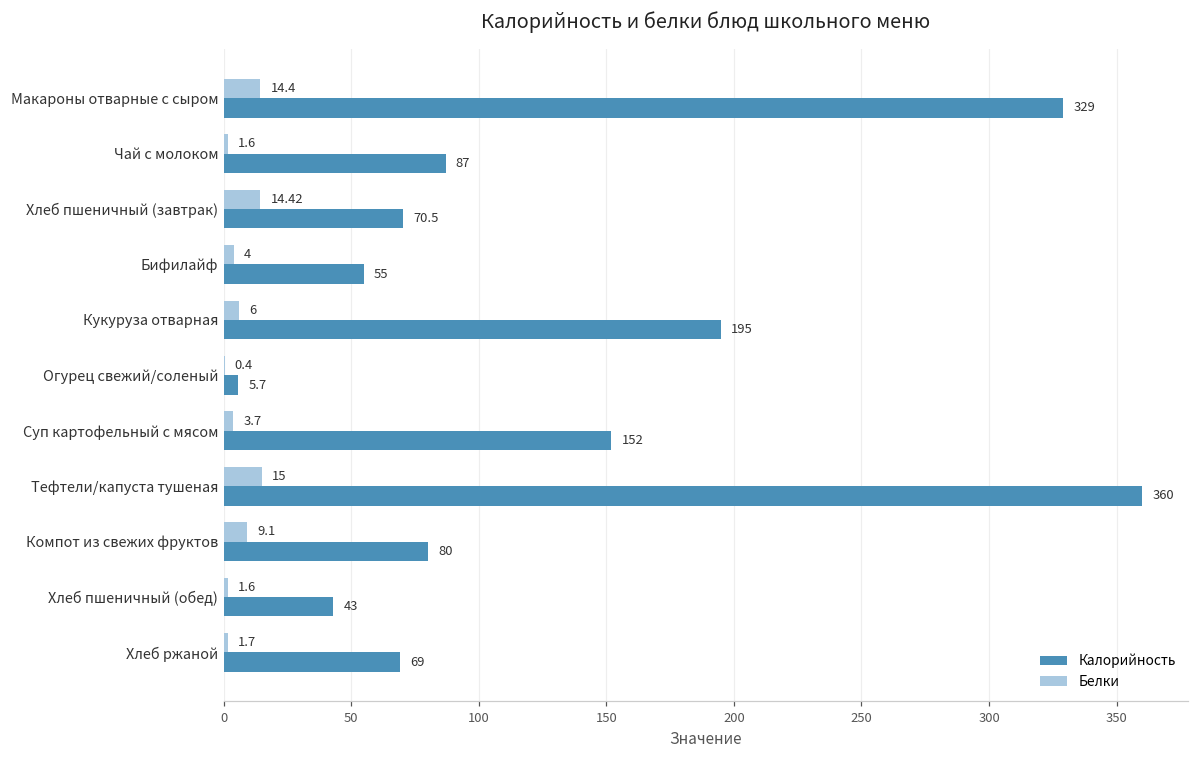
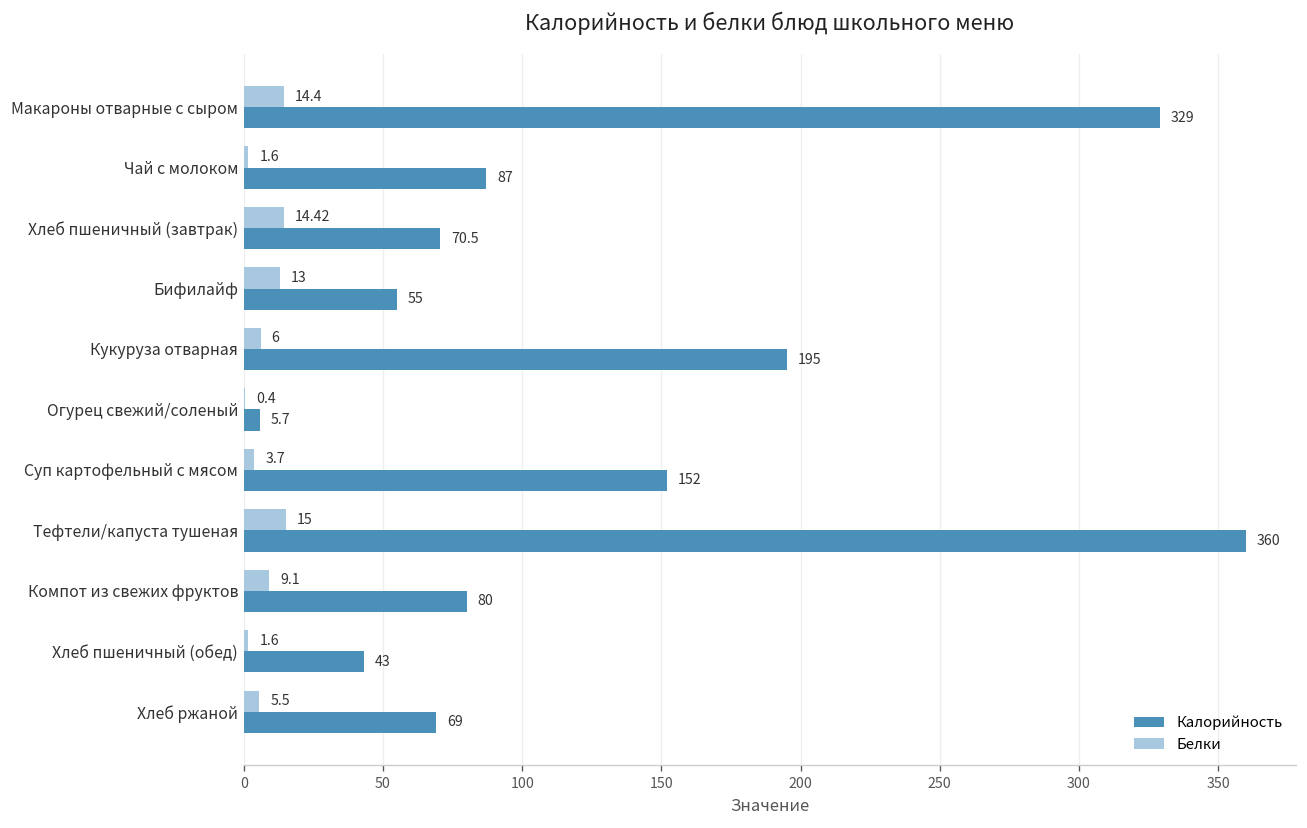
Белки, Бифилайф: 4 -> 13
Белки, Хлеб ржаной: 1.7 -> 5.5
